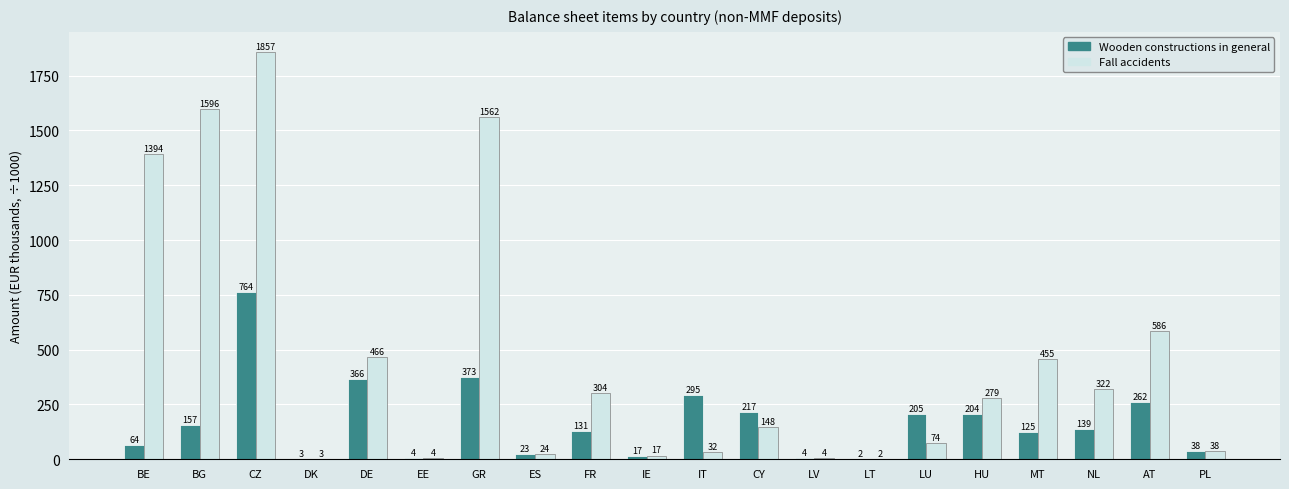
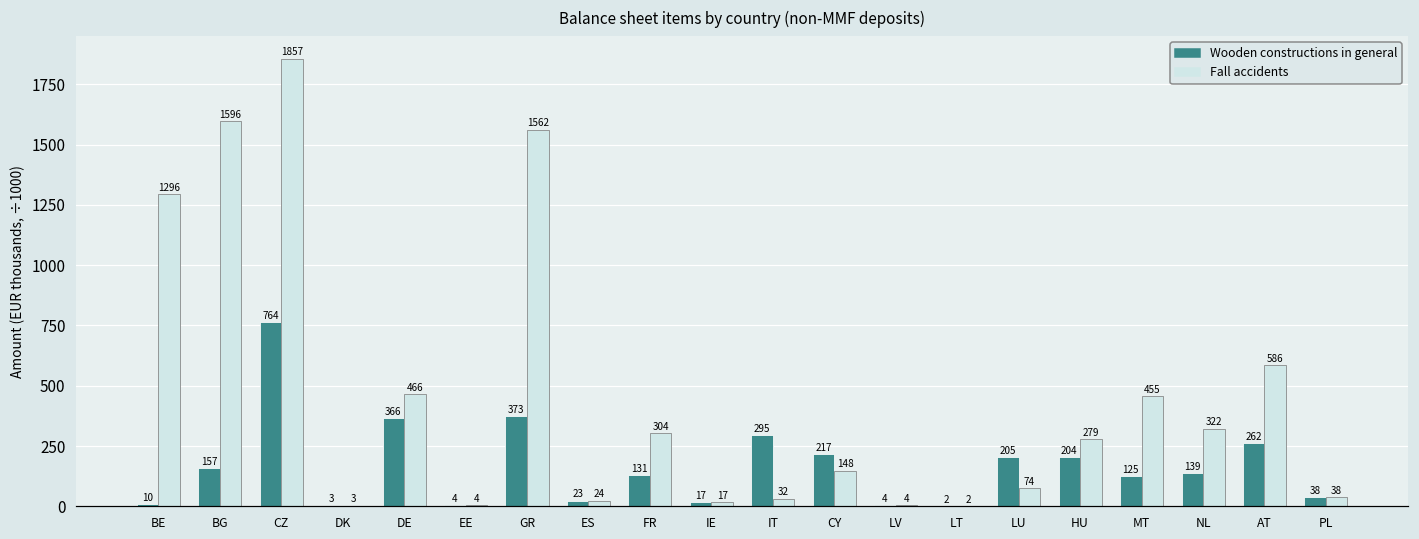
Wooden constructions in general, BE: 64 -> 10
Fall accidents, BE: 1394 -> 1296
